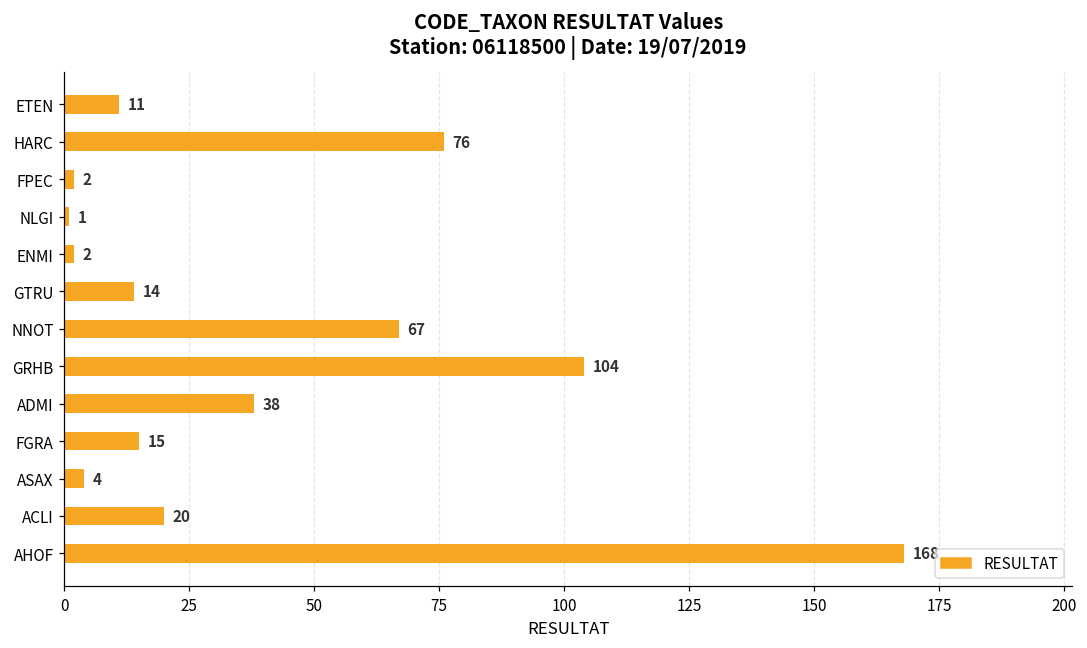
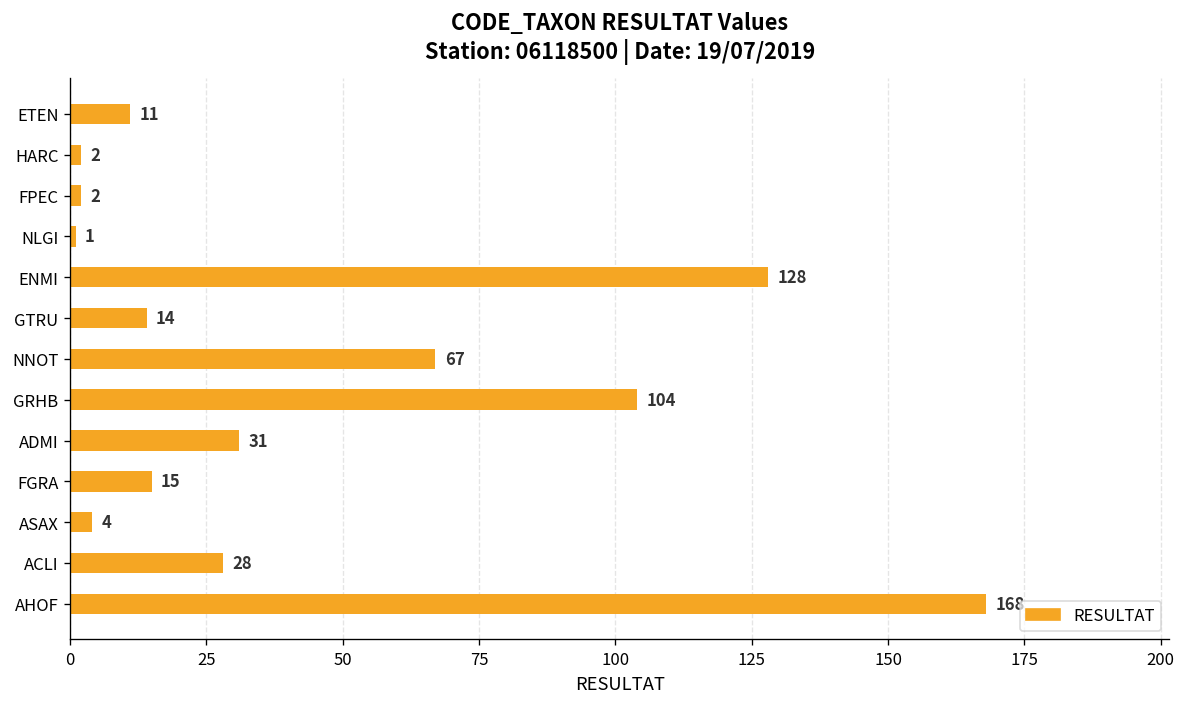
HARC: 76 -> 2
ENMI: 2 -> 128
ADMI: 38 -> 31
ACLI: 20 -> 28
